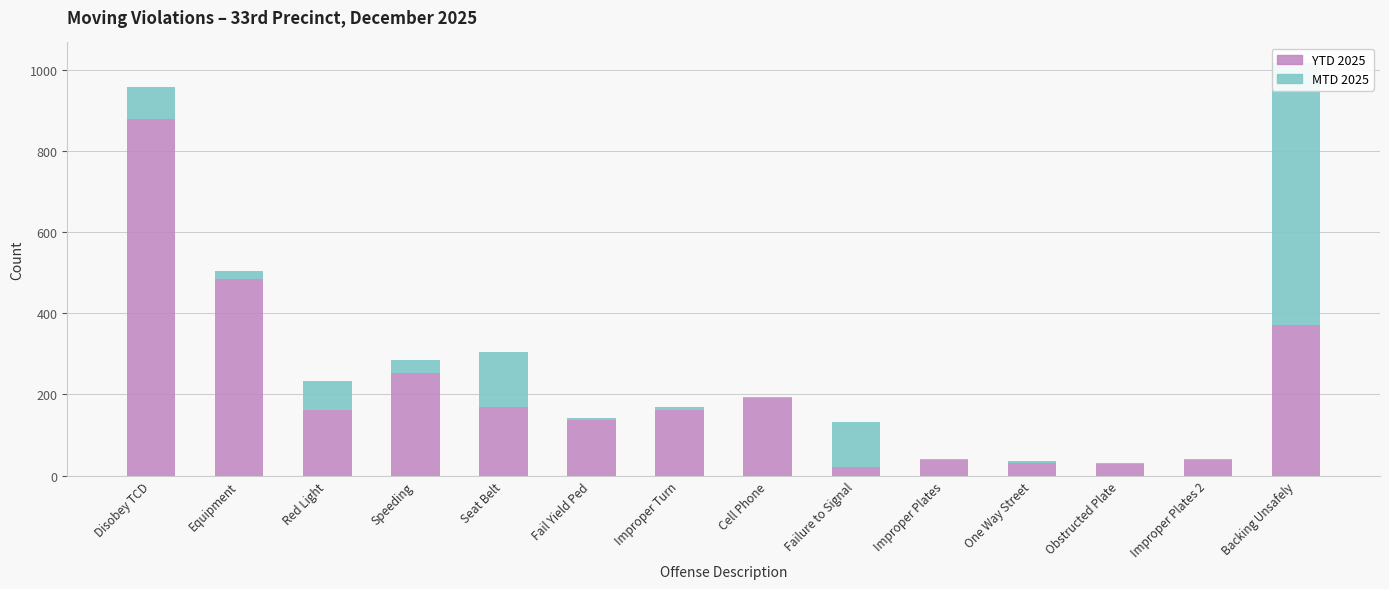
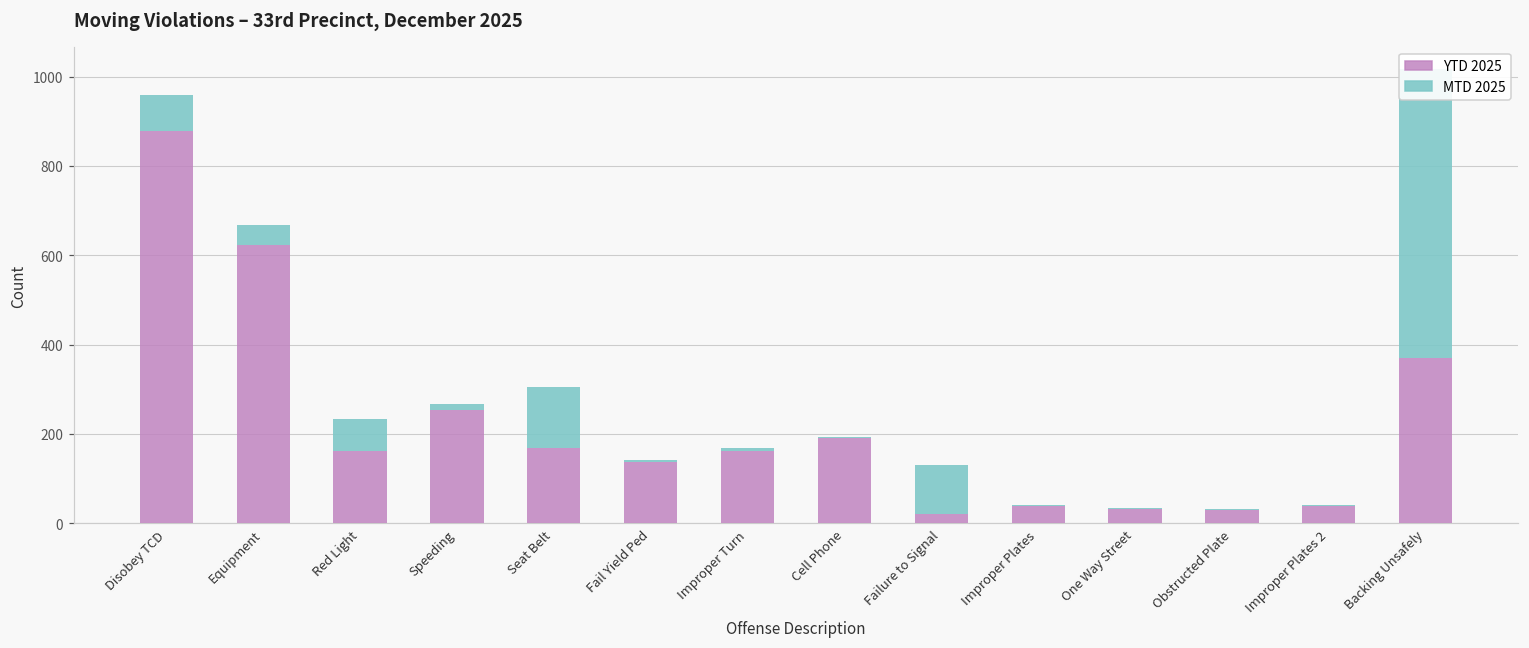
YTD 2025, Equipment: 490 -> 620
MTD 2025, Equipment: 20 -> 50
MTD 2025, Speeding: 30 -> 10
